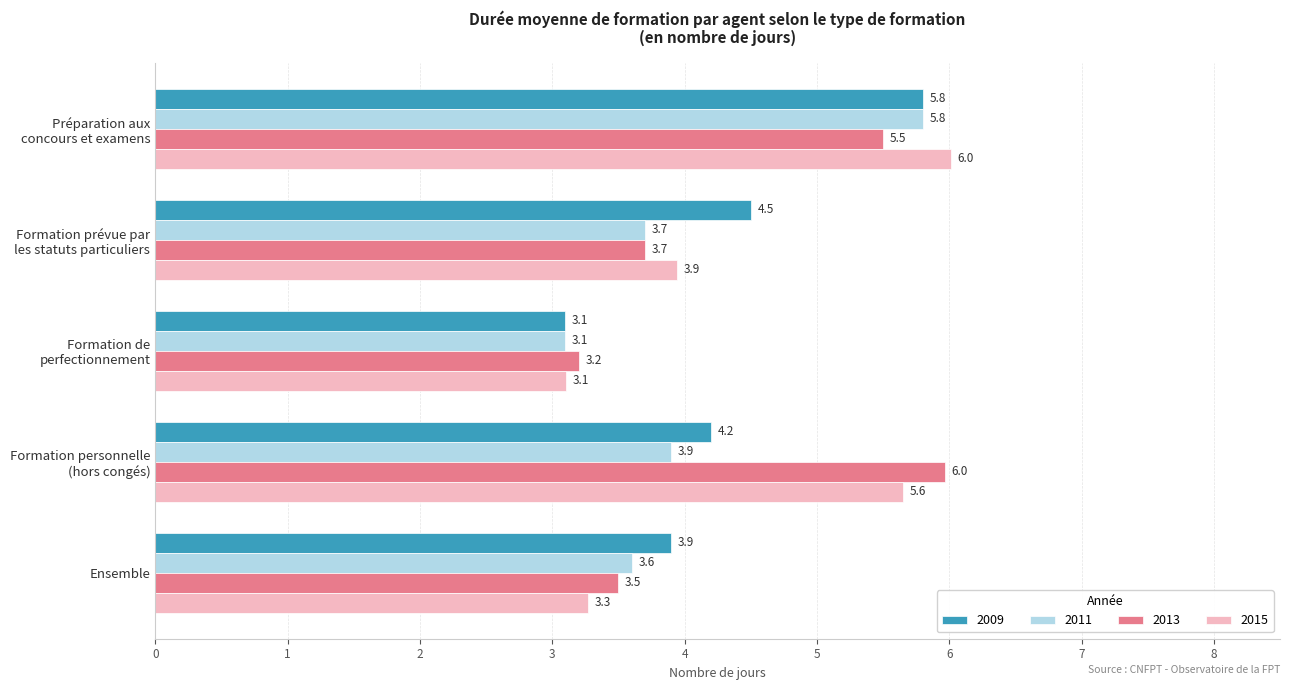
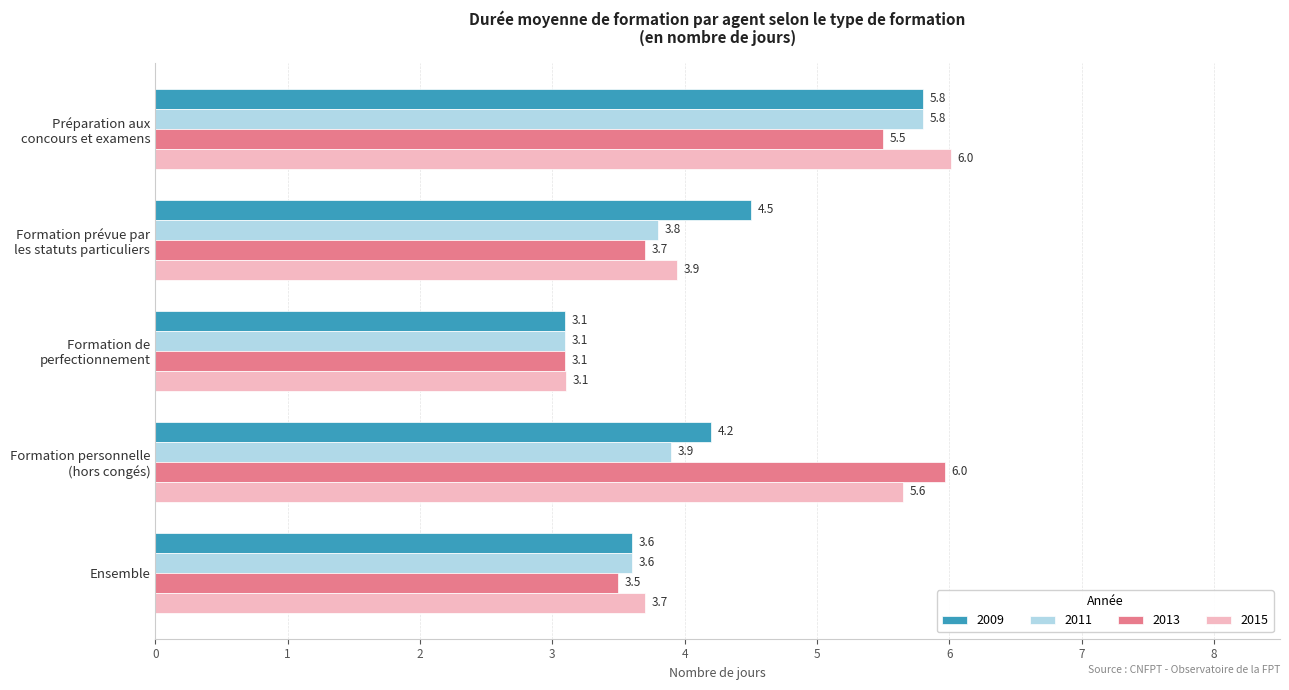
2011, Formation prévue par les statuts particuliers: 3.7 -> 3.8
2013, Formation de perfectionnement: 3.2 -> 3.1
2009, Ensemble: 3.9 -> 3.6
2015, Ensemble: 3.3 -> 3.7
